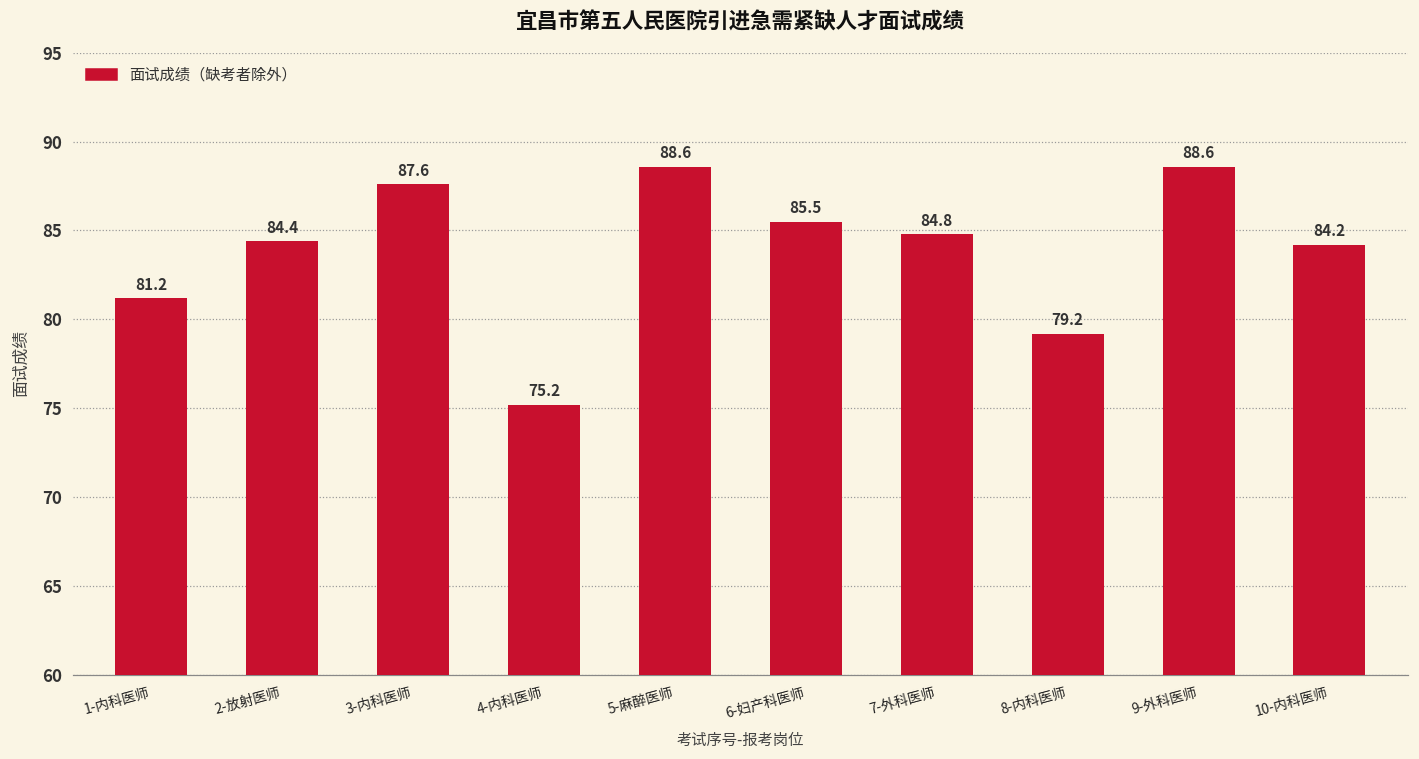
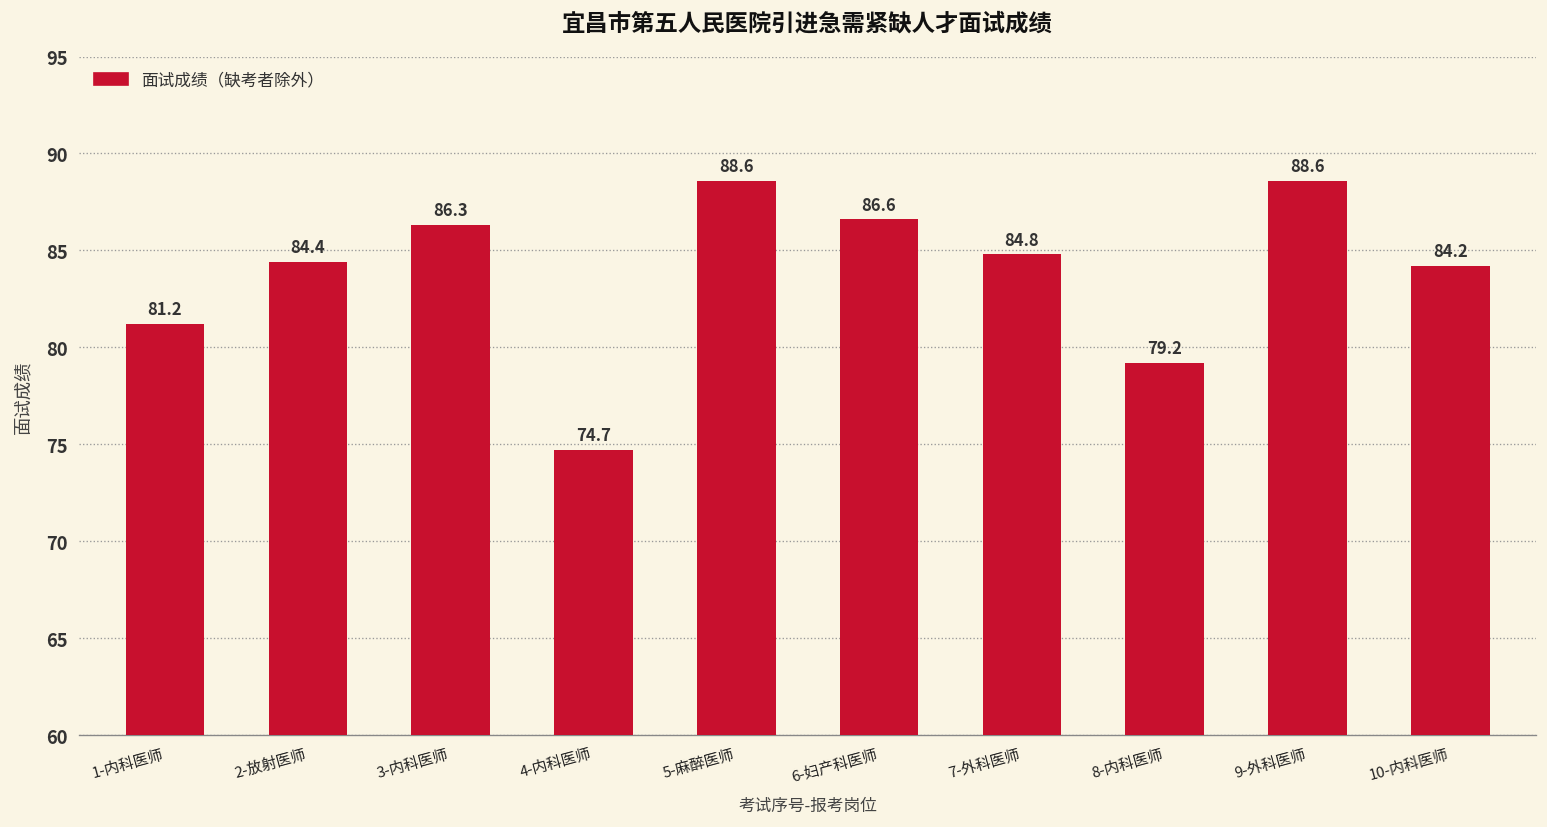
3-内科医师: 87.6 -> 86.3
4-内科医师: 75.2 -> 74.7
6-妇产科医师: 85.5 -> 86.6
